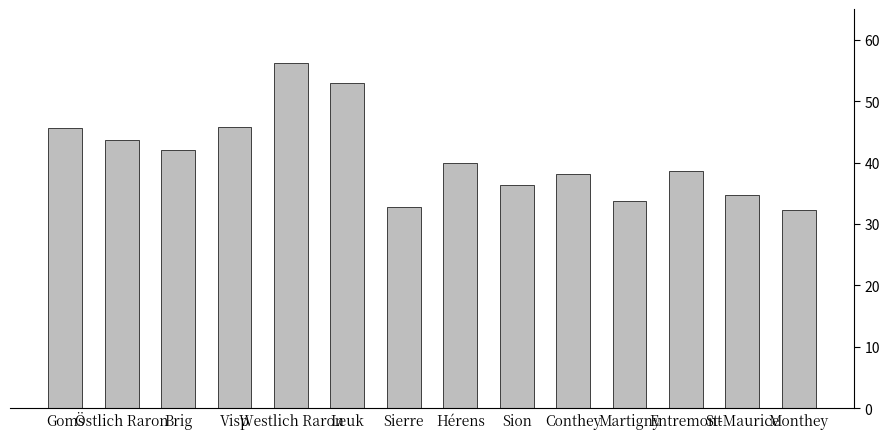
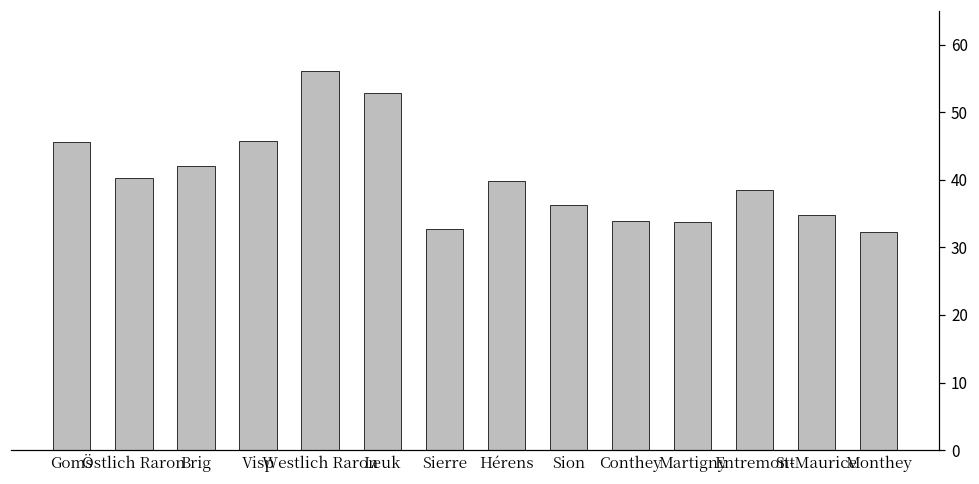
Östlich Raron: 44 -> 40
Conthey: 38 -> 34
